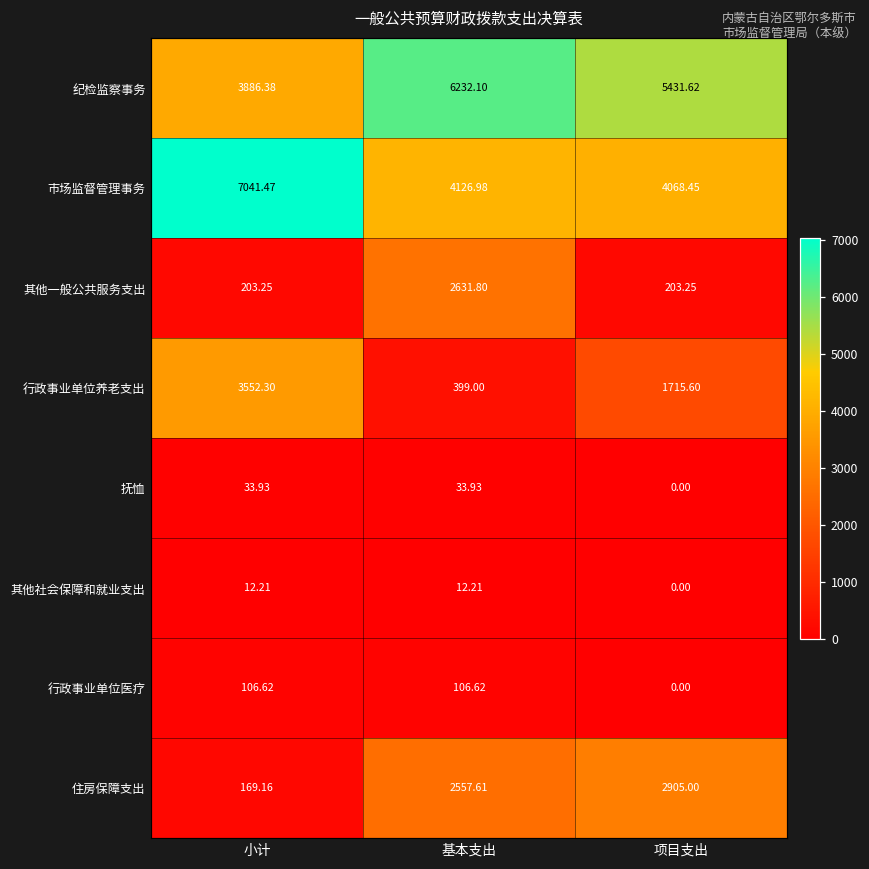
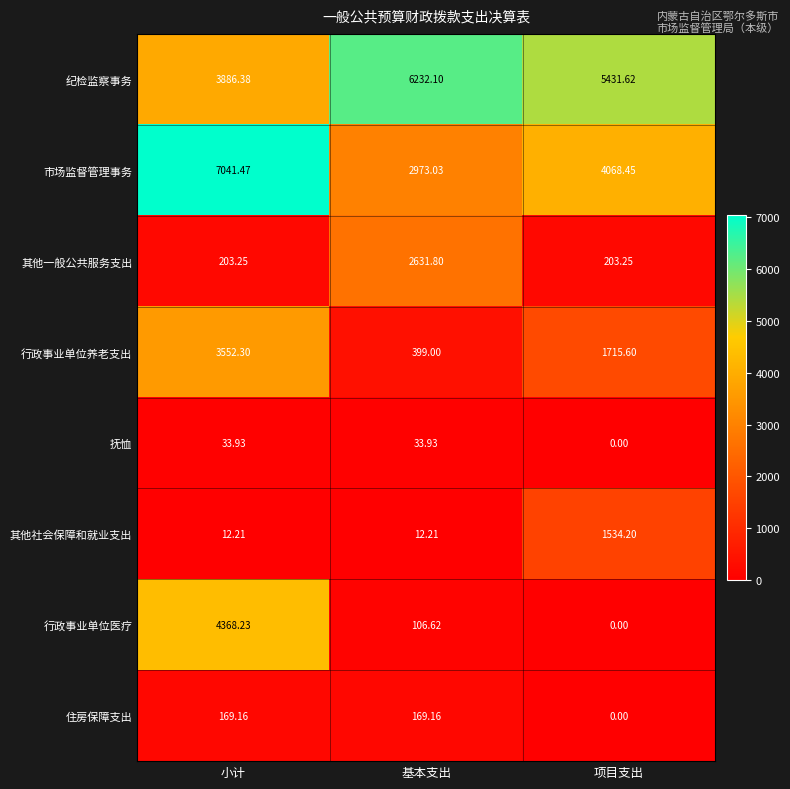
市场监督管理事务, 基本支出: 4126.98 -> 2973.03
其他社会保障和就业支出, 项目支出: 0.00 -> 1534.20
行政事业单位医疗, 小计: 106.62 -> 4368.23
住房保障支出, 基本支出: 2557.61 -> 169.16
住房保障支出, 项目支出: 2905.00 -> 0.00
